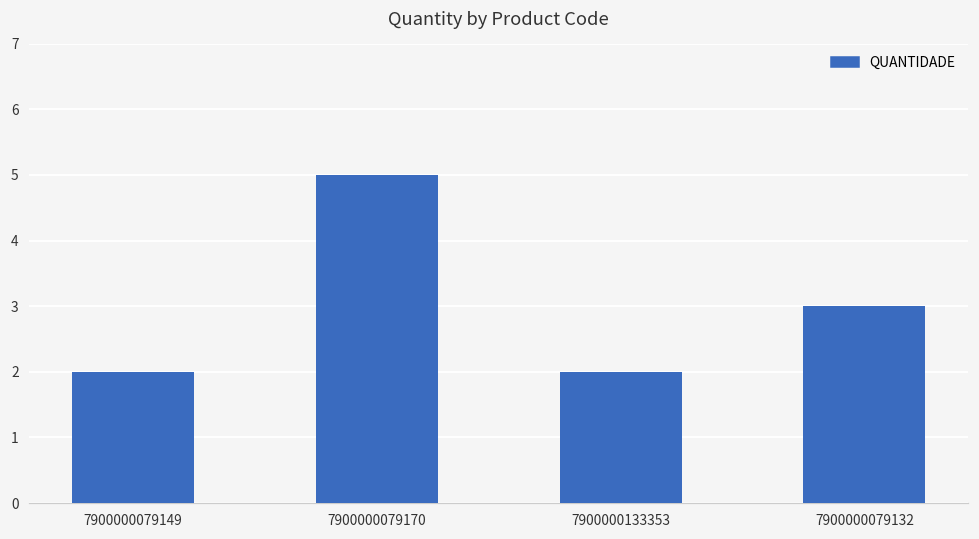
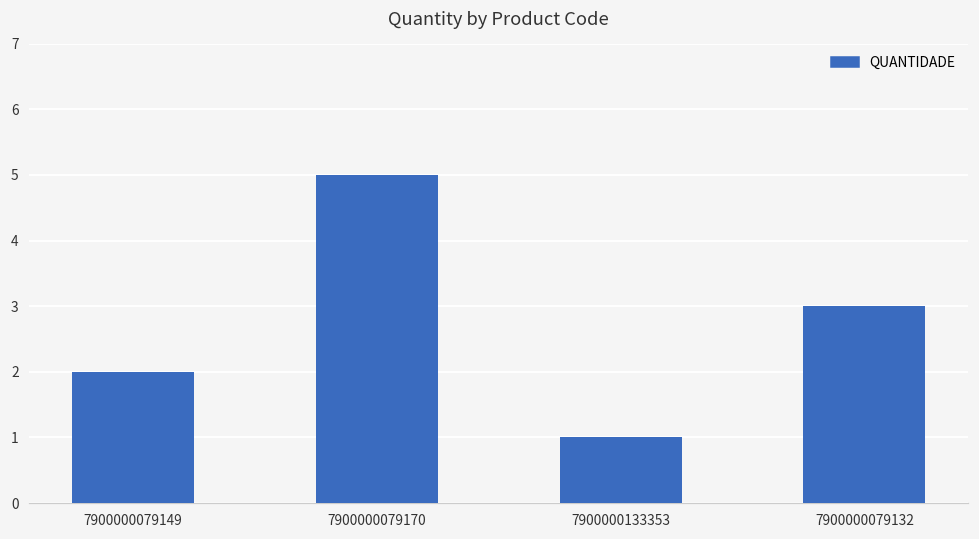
7900000133353: 2 -> 1
